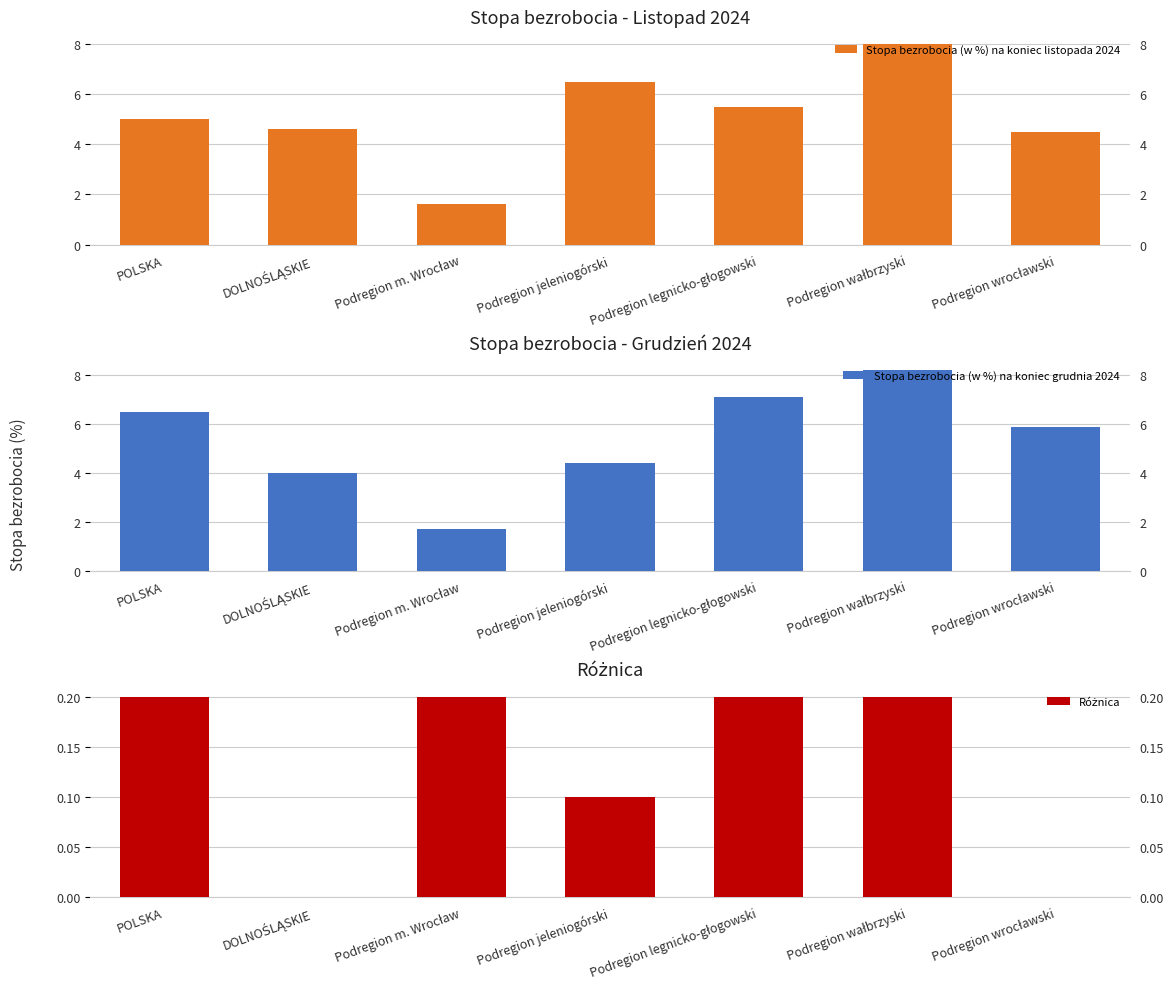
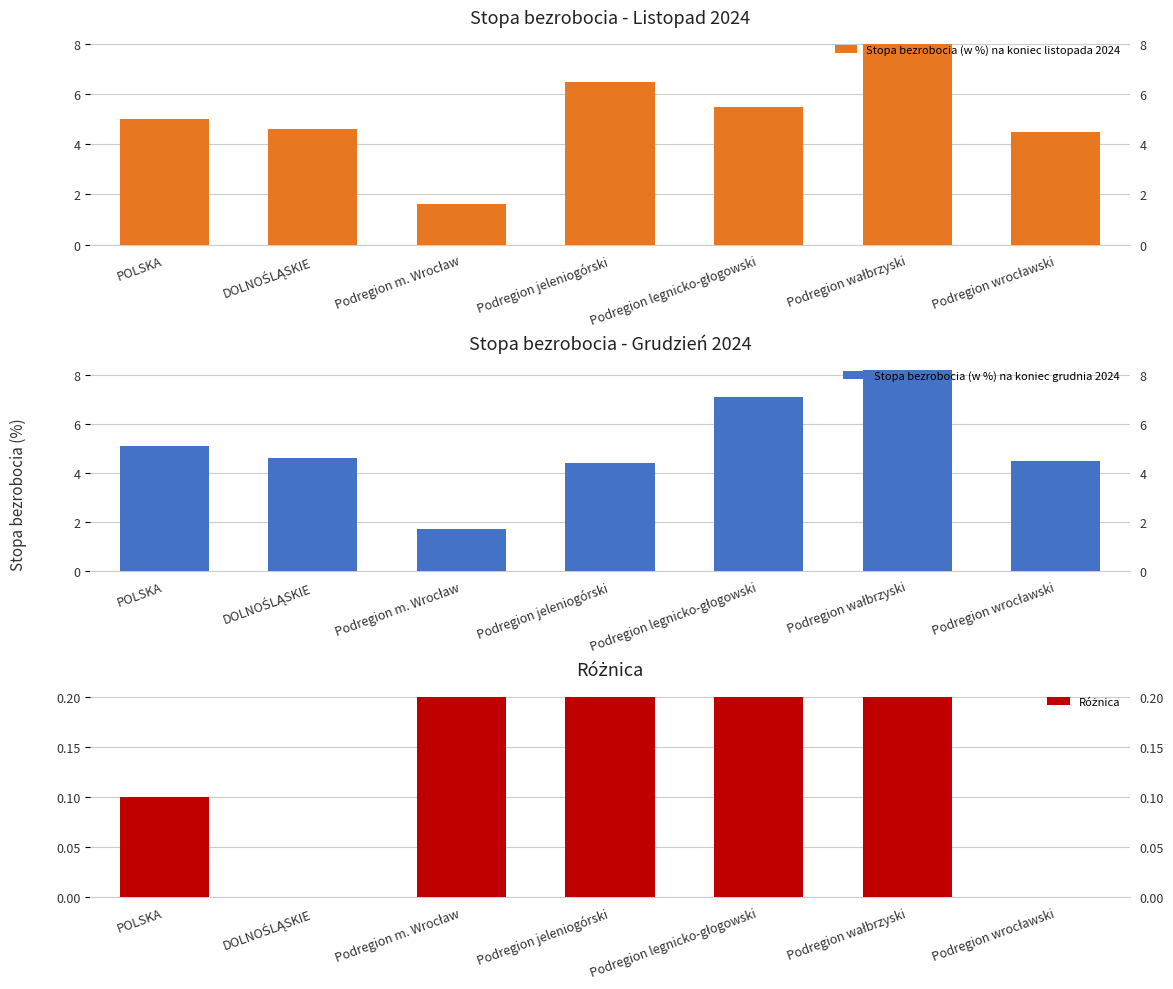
Stopa bezrobocia - Grudzień 2024, POLSKA: 6.5 -> 5.1
Stopa bezrobocia - Grudzień 2024, DOLNOŚLĄSKIE: 4.0 -> 4.6
Stopa bezrobocia - Grudzień 2024, Podregion wrocławski: 5.9 -> 4.5
Różnica, POLSKA: 0.2 -> 0.1
Różnica, Podregion jeleniogórski: 0.1 -> 0.2
